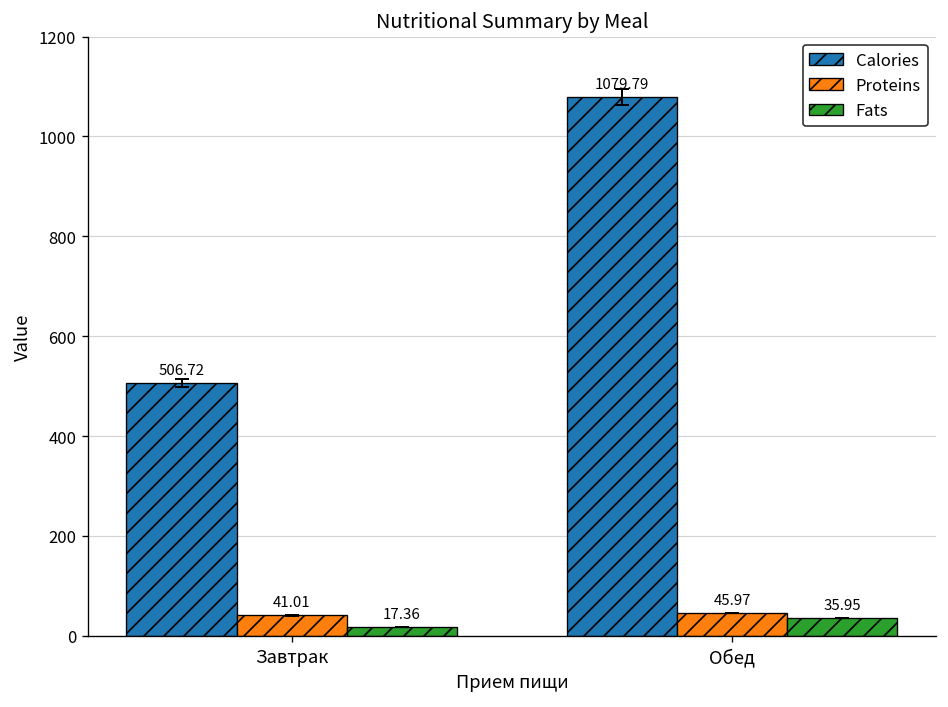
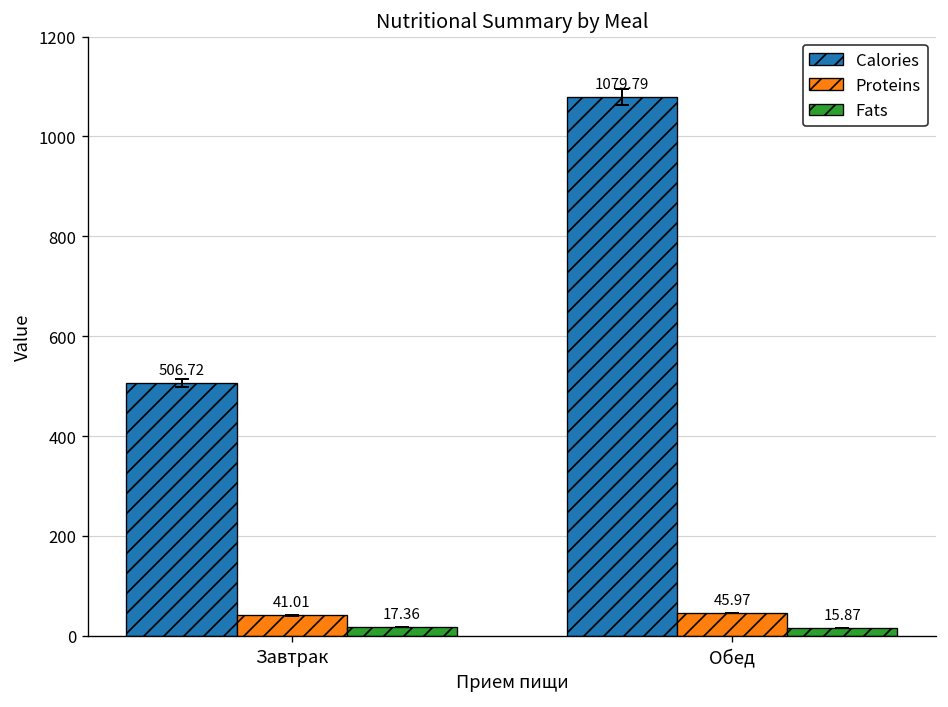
Fats, Обед: 35.95 -> 15.87
